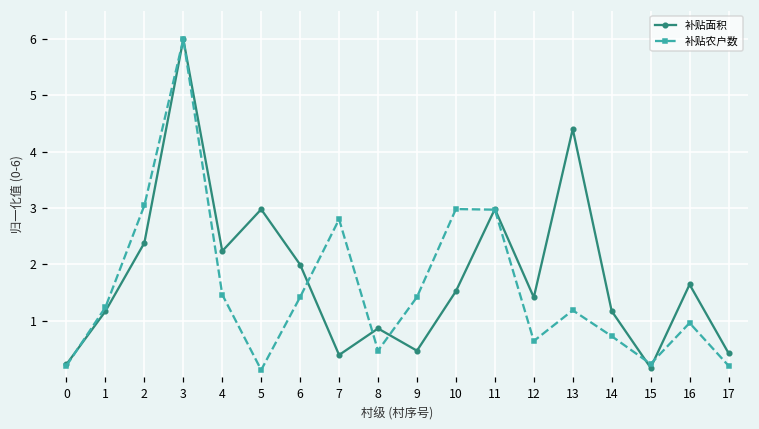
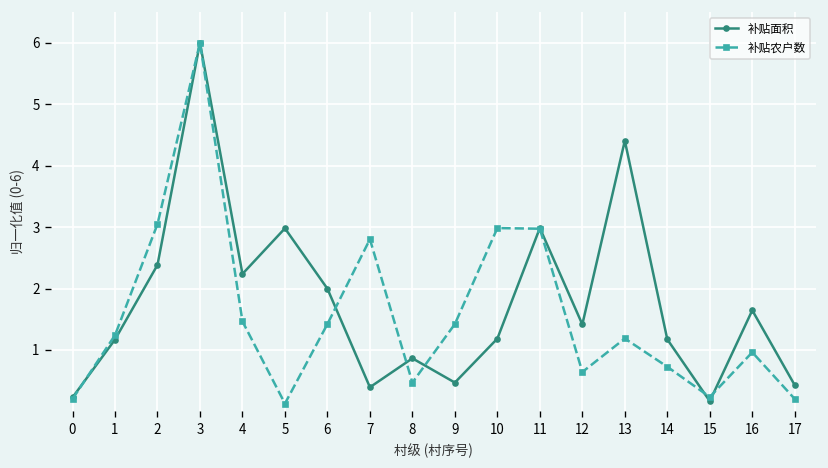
补贴面积, 10: 1.5 -> 1.2
